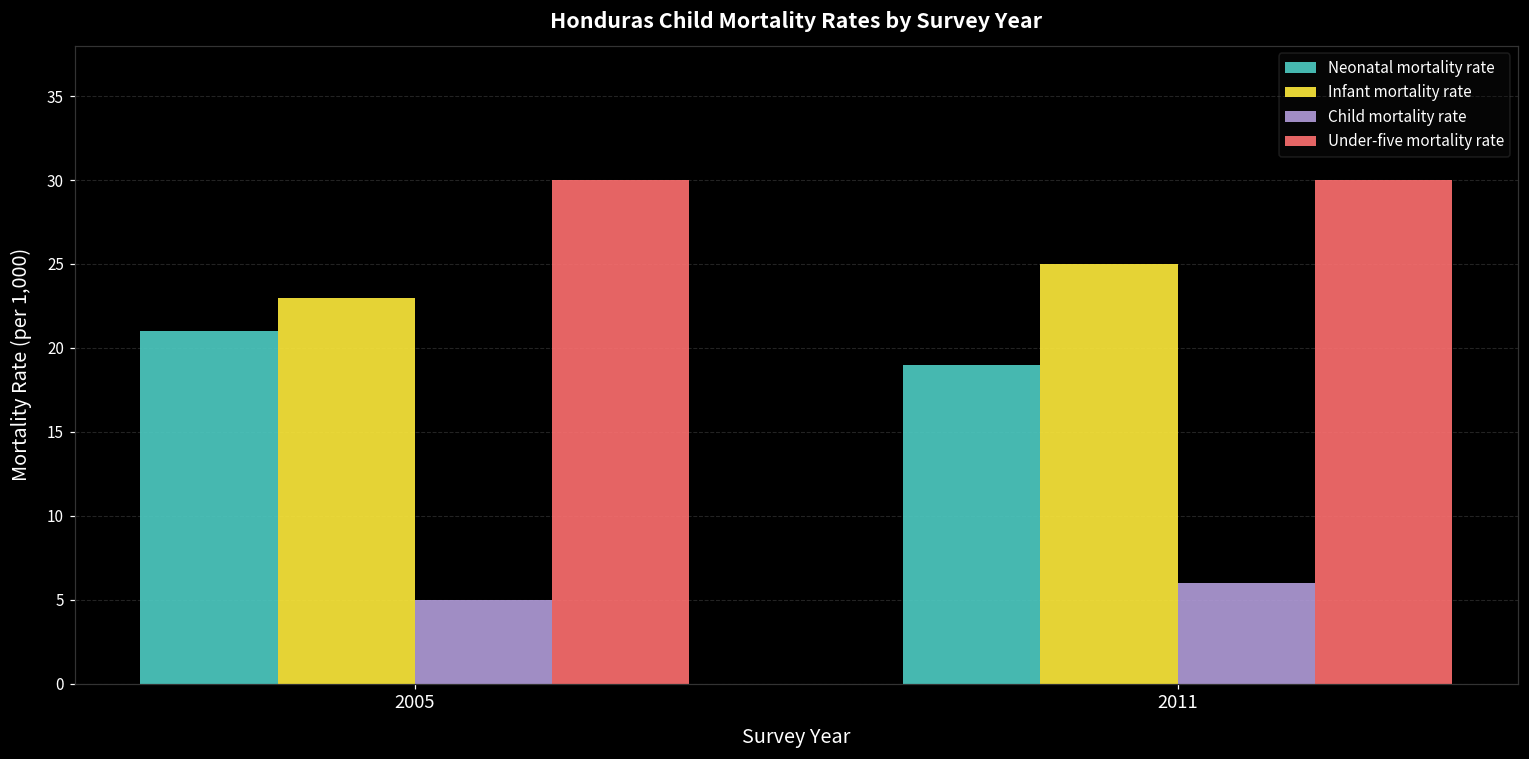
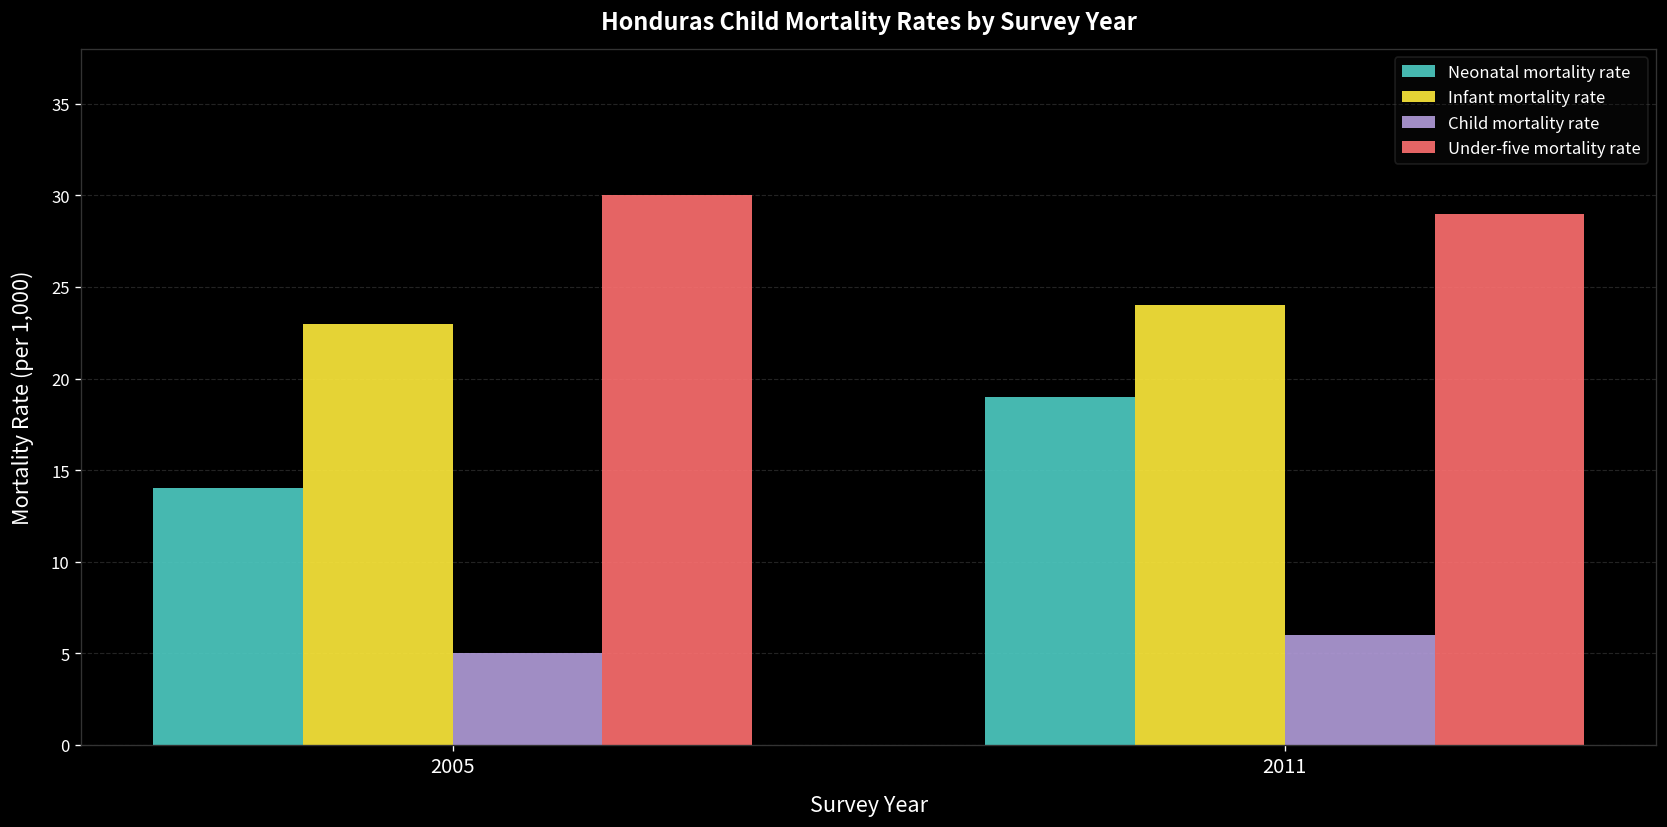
Neonatal mortality rate, 2005: 21 -> 14
Infant mortality rate, 2011: 25 -> 24
Under-five mortality rate, 2011: 30 -> 29
